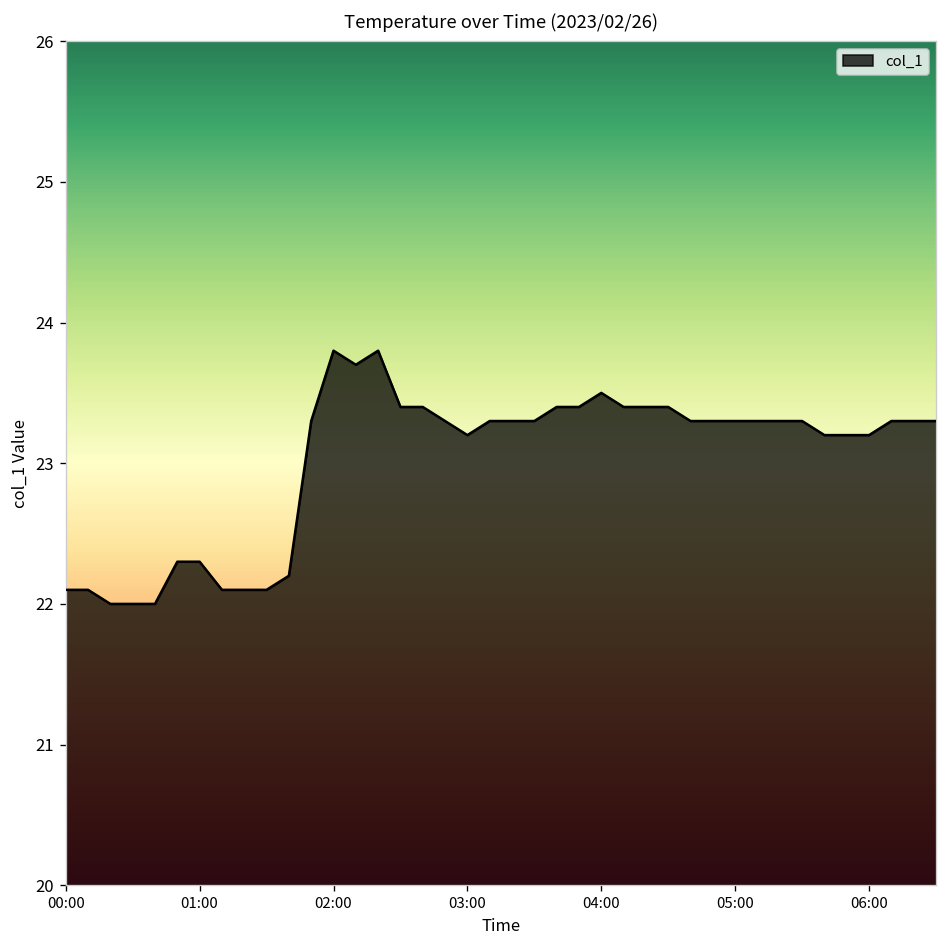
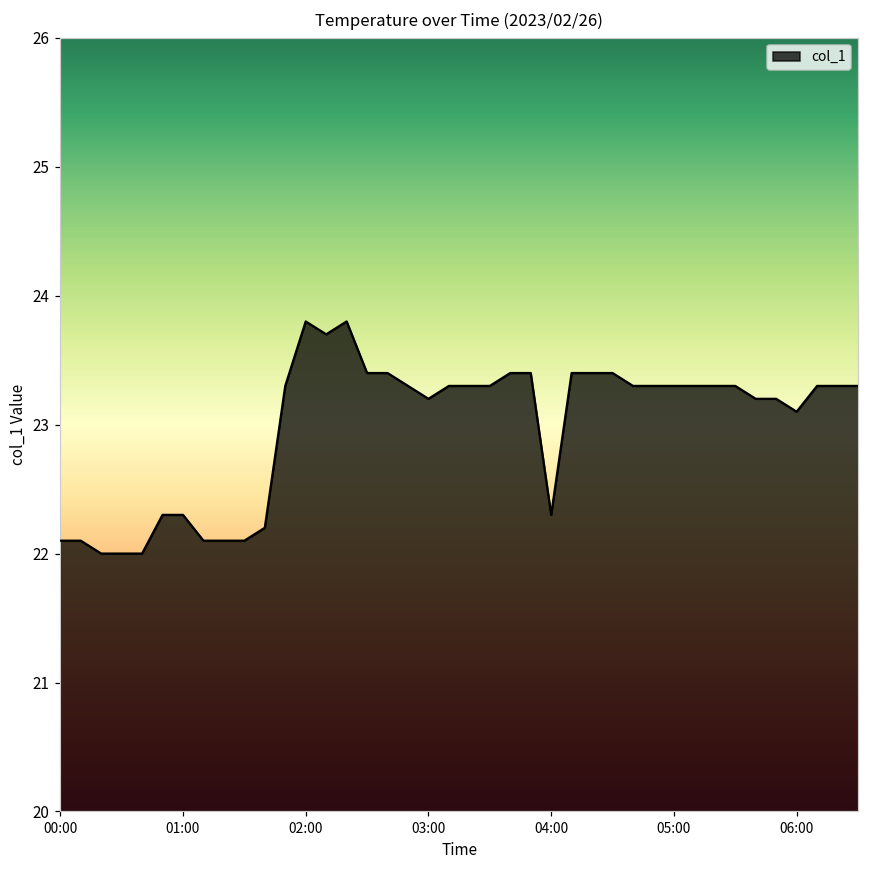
04:00: 23.5 -> 22.3
06:00: 23.2 -> 23.1
